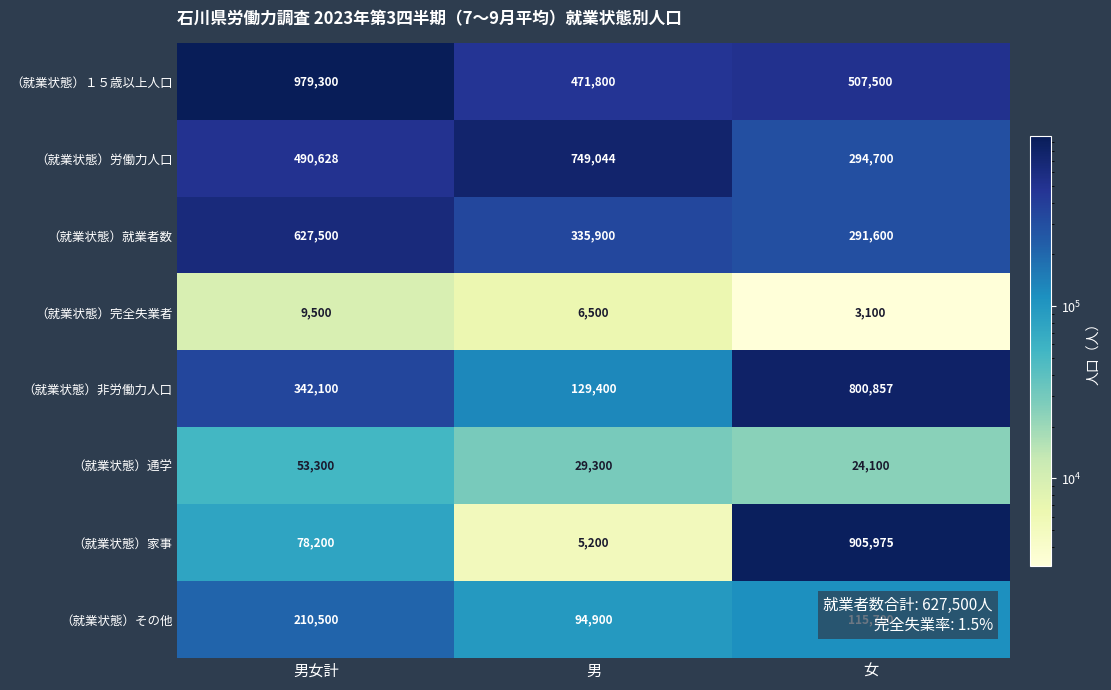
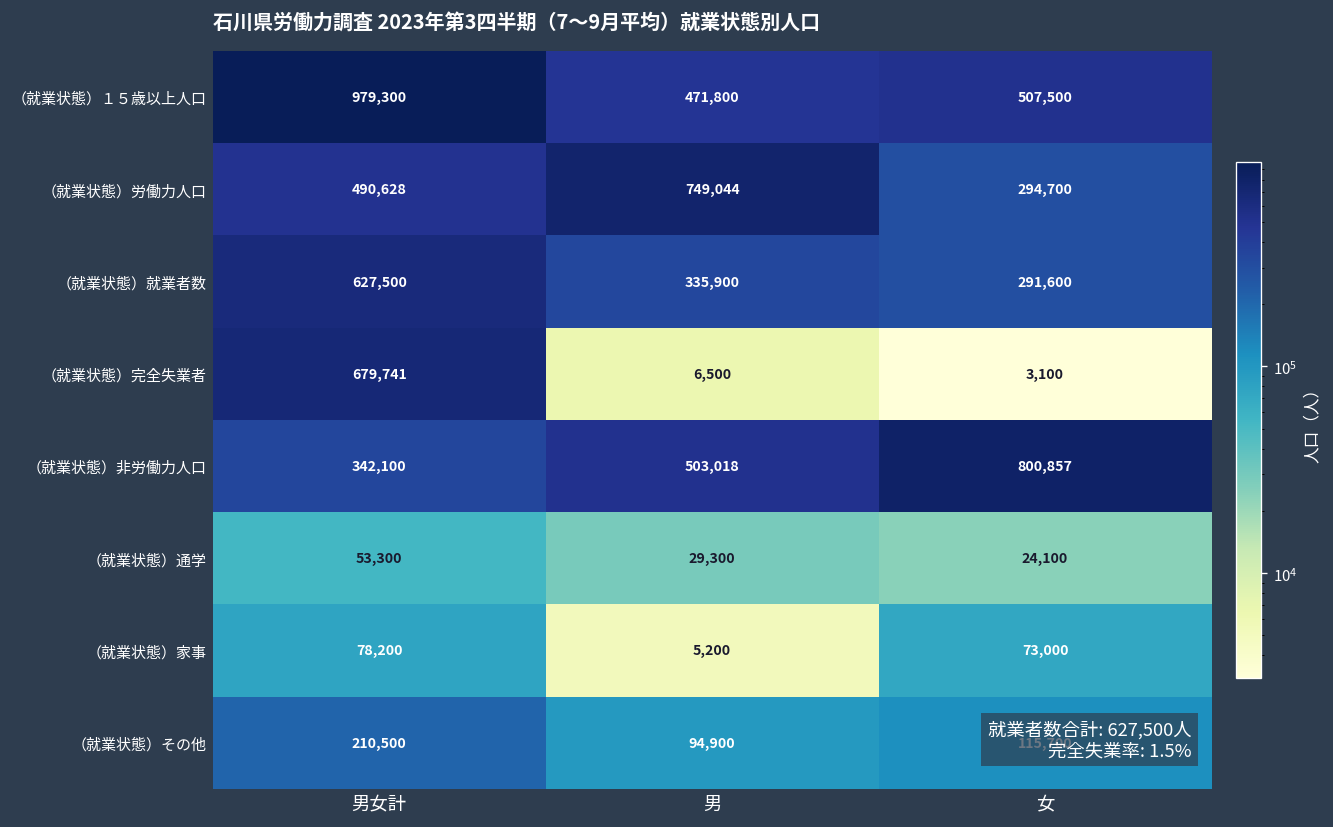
（就業状態）完全失業者, 男女計: 9,500 -> 679,741
（就業状態）非労働力人口, 男: 129,400 -> 503,018
（就業状態）家事, 女: 905,975 -> 73,000
